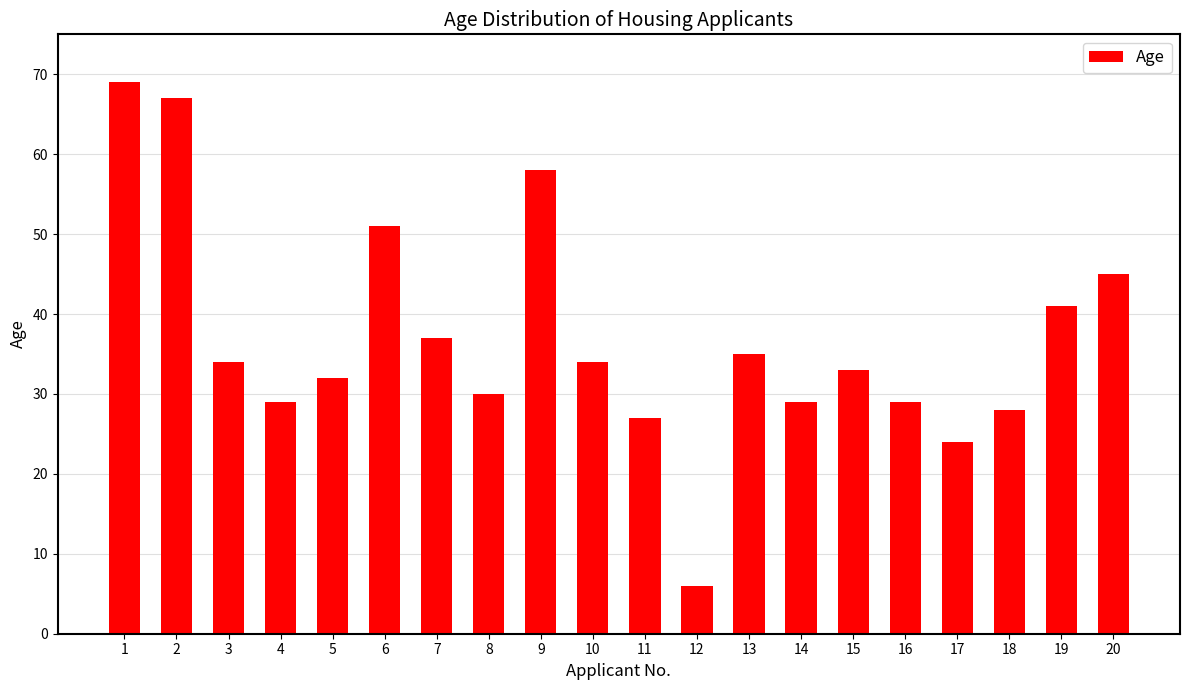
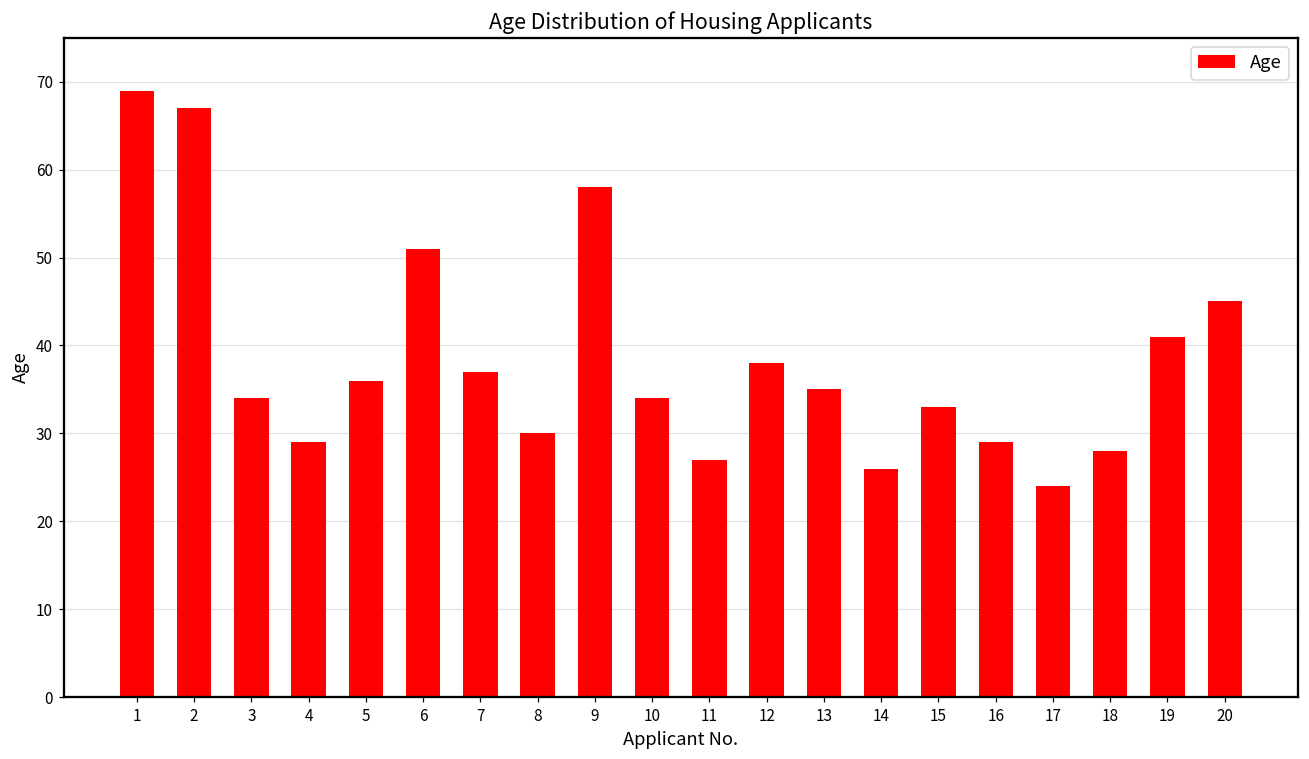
5: 32 -> 36
12: 6 -> 38
14: 29 -> 26
